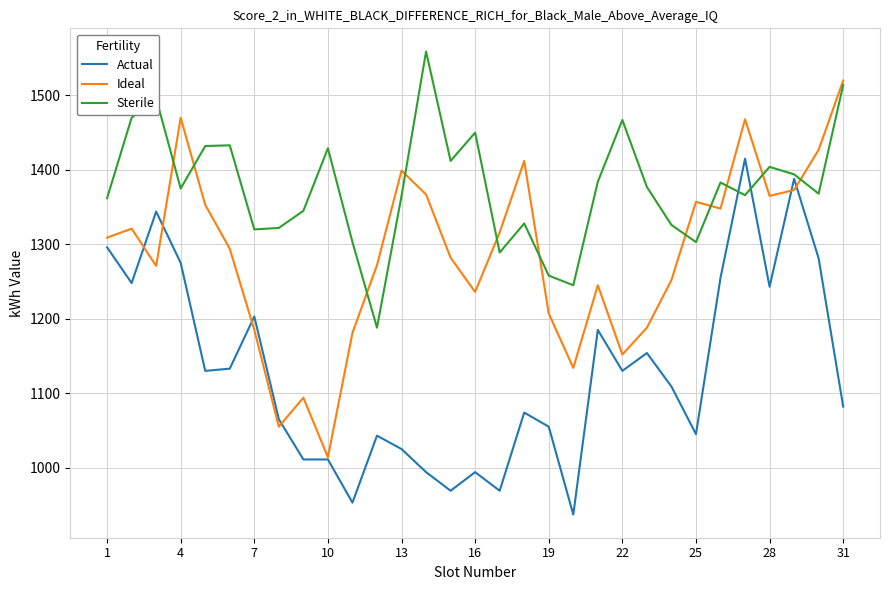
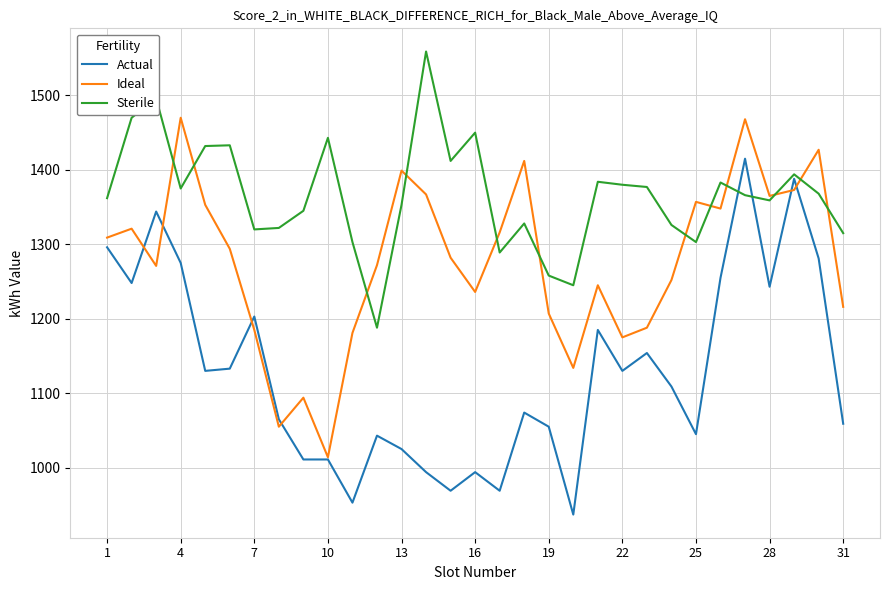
Sterile, 10: 1430 -> 1440
Sterile, 13: 1370 -> 1350
Ideal, 22: 1150 -> 1180
Sterile, 22: 1470 -> 1380
Sterile, 28: 1400 -> 1360
Actual, 31: 1080 -> 1060
Ideal, 31: 1520 -> 1220
Sterile, 31: 1510 -> 1320
